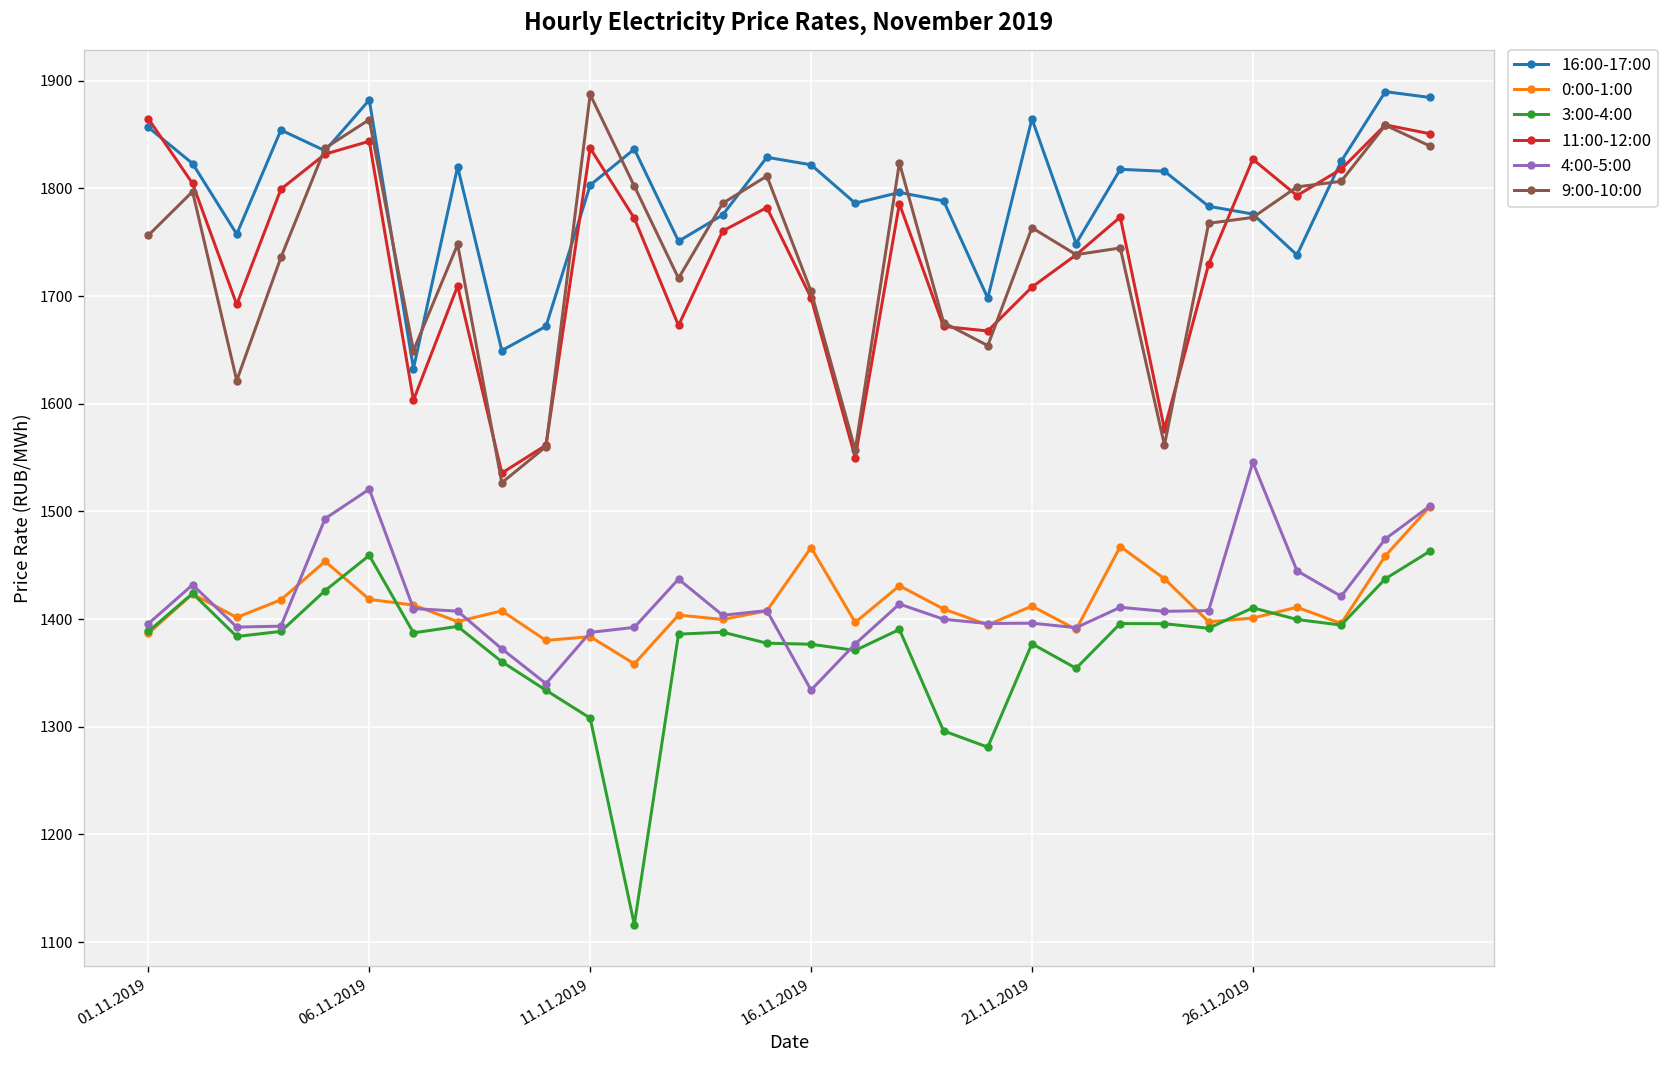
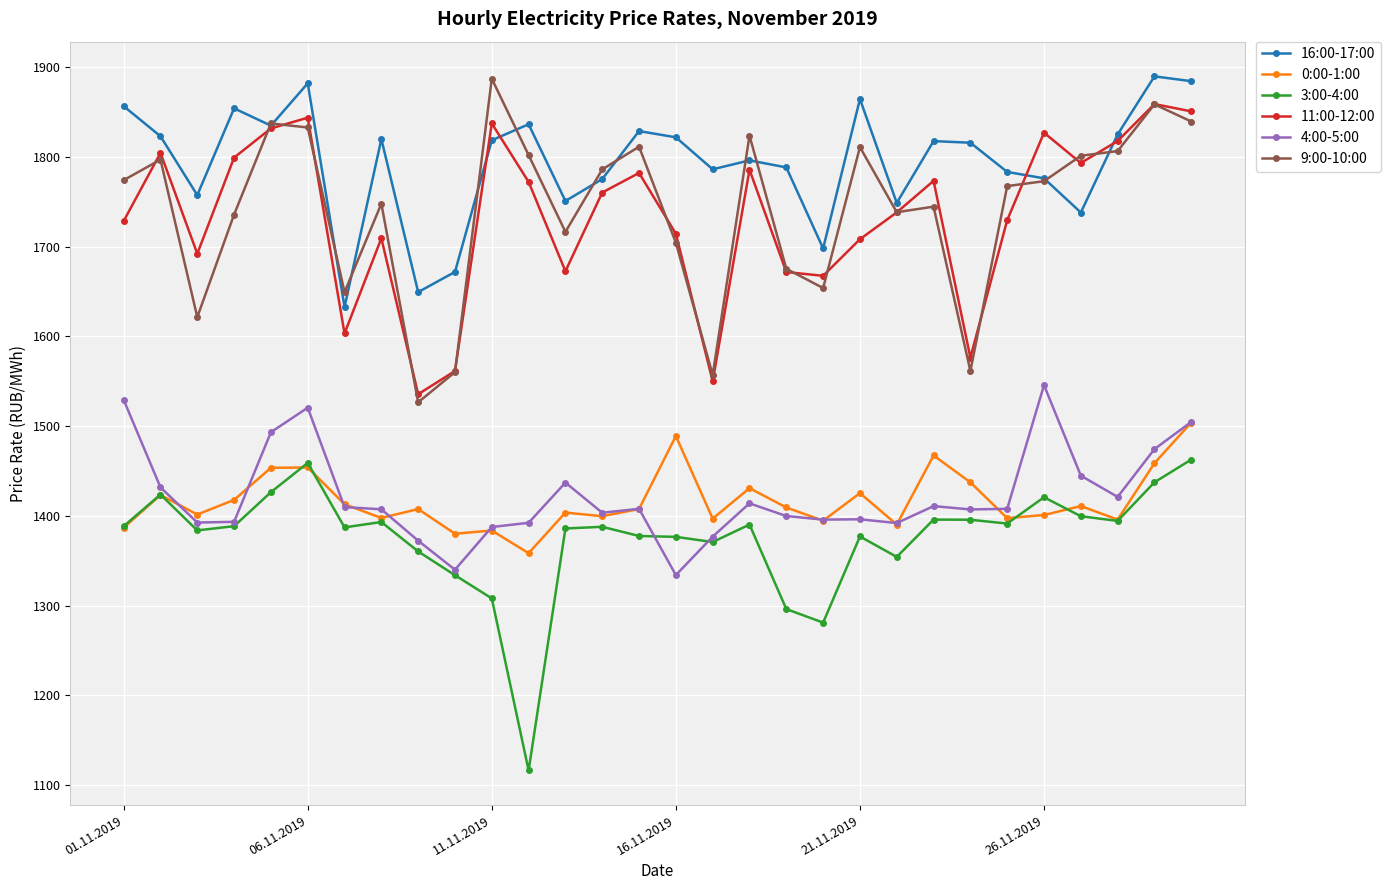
11:00-12:00, 01.11.2019: 1860 -> 1730
4:00-5:00, 01.11.2019: 1400 -> 1530
9:00-10:00, 01.11.2019: 1760 -> 1770
0:00-1:00, 06.11.2019: 1420 -> 1450
9:00-10:00, 06.11.2019: 1860 -> 1830
16:00-17:00, 11.11.2019: 1800 -> 1820
0:00-1:00, 16.11.2019: 1470 -> 1490
11:00-12:00, 16.11.2019: 1700 -> 1710
0:00-1:00, 21.11.2019: 1410 -> 1430
9:00-10:00, 21.11.2019: 1760 -> 1810
3:00-4:00, 26.11.2019: 1410 -> 1420
